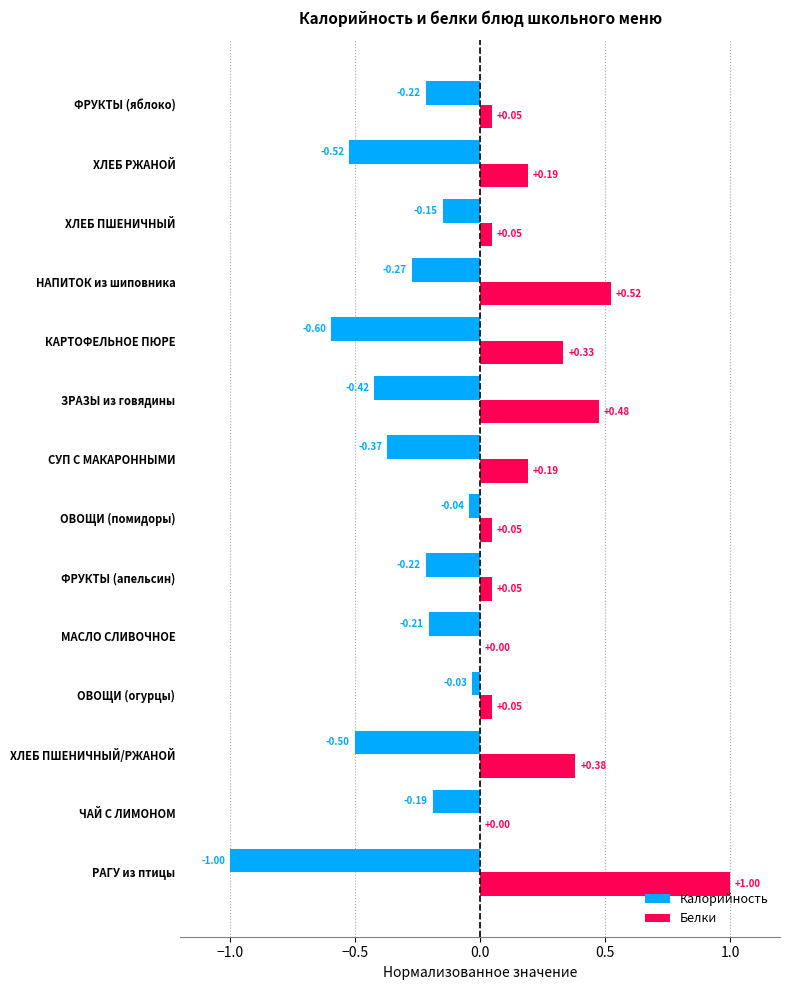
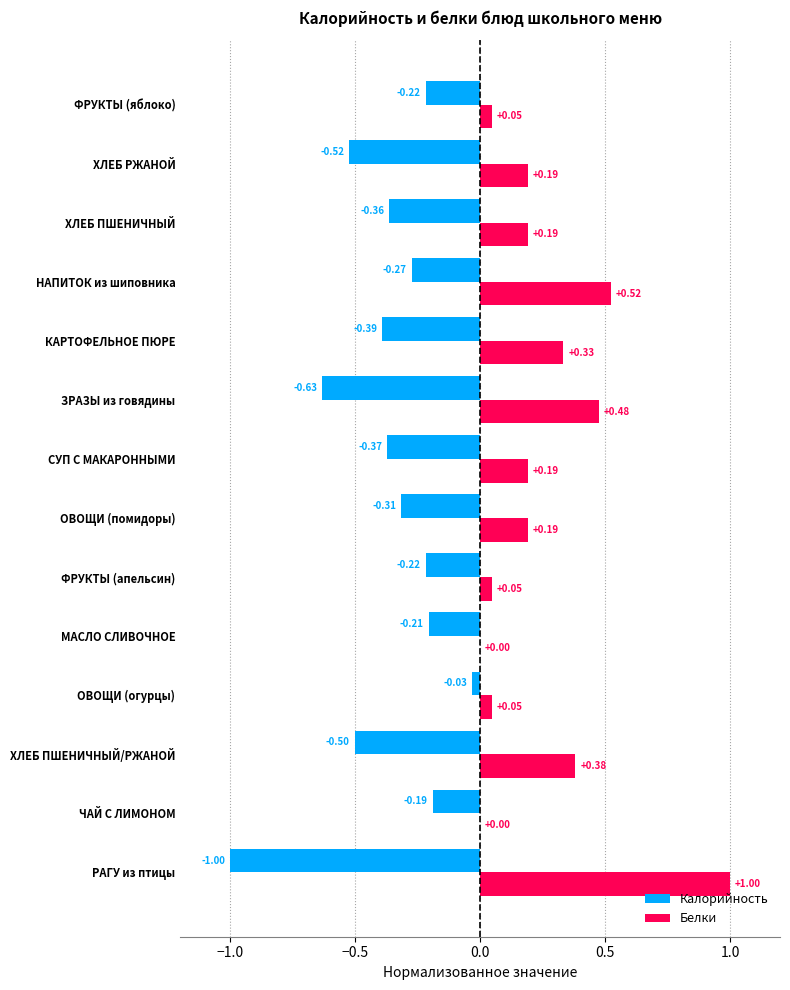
Калорийность, ХЛЕБ ПШЕНИЧНЫЙ: -0.15 -> -0.36
Белки, ХЛЕБ ПШЕНИЧНЫЙ: +0.05 -> +0.19
Калорийность, КАРТОФЕЛЬНОЕ ПЮРЕ: -0.60 -> -0.39
Калорийность, ЗРАЗЫ из говядины: -0.42 -> -0.63
Калорийность, ОВОЩИ (помидоры): -0.04 -> -0.31
Белки, ОВОЩИ (помидоры): +0.05 -> +0.19
